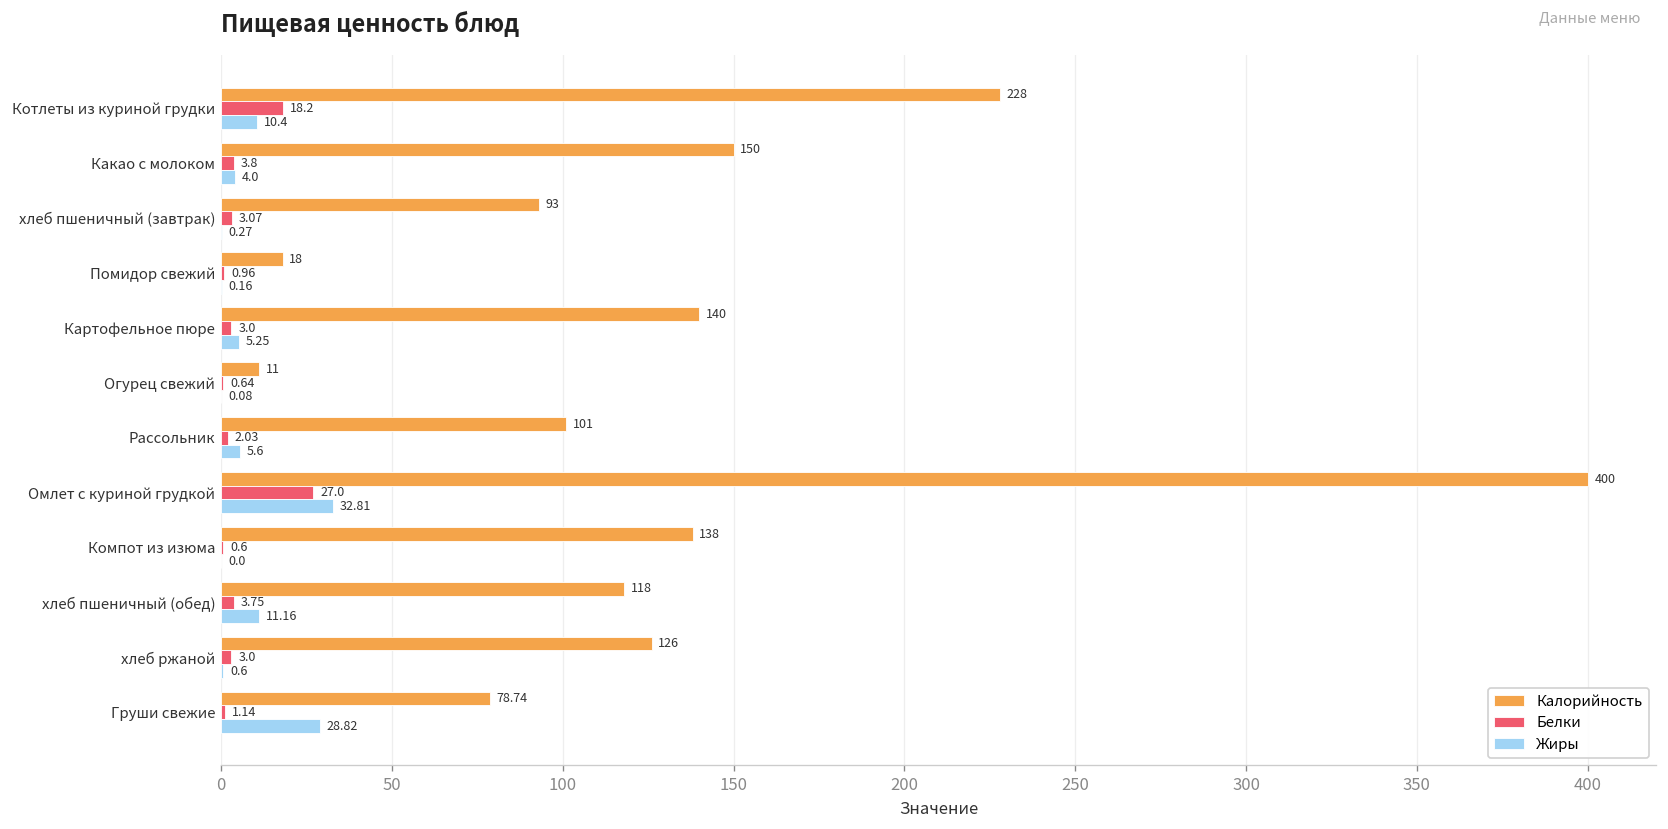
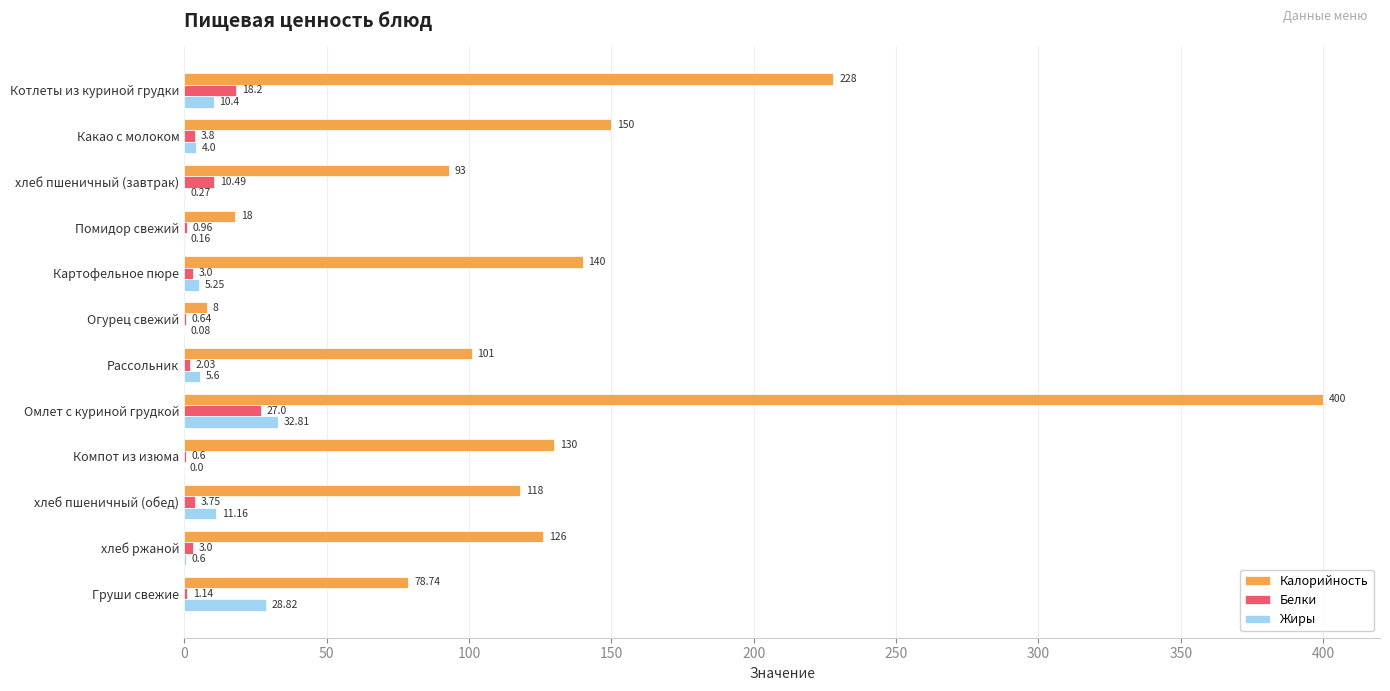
Белки, хлеб пшеничный (завтрак): 3.07 -> 10.49
Калорийность, Огурец свежий: 11 -> 8
Калорийность, Компот из изюма: 138 -> 130
